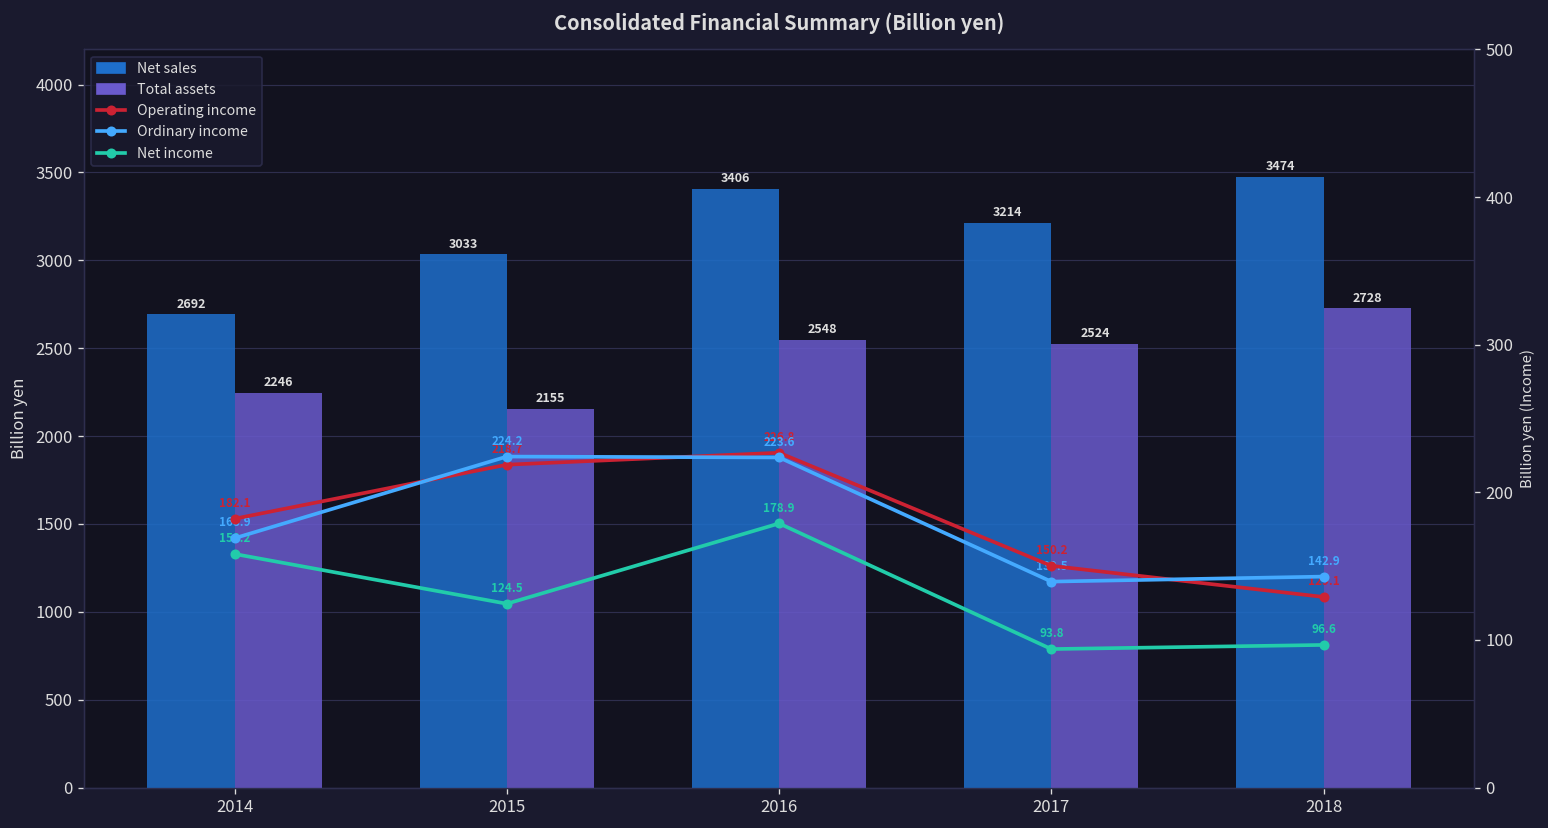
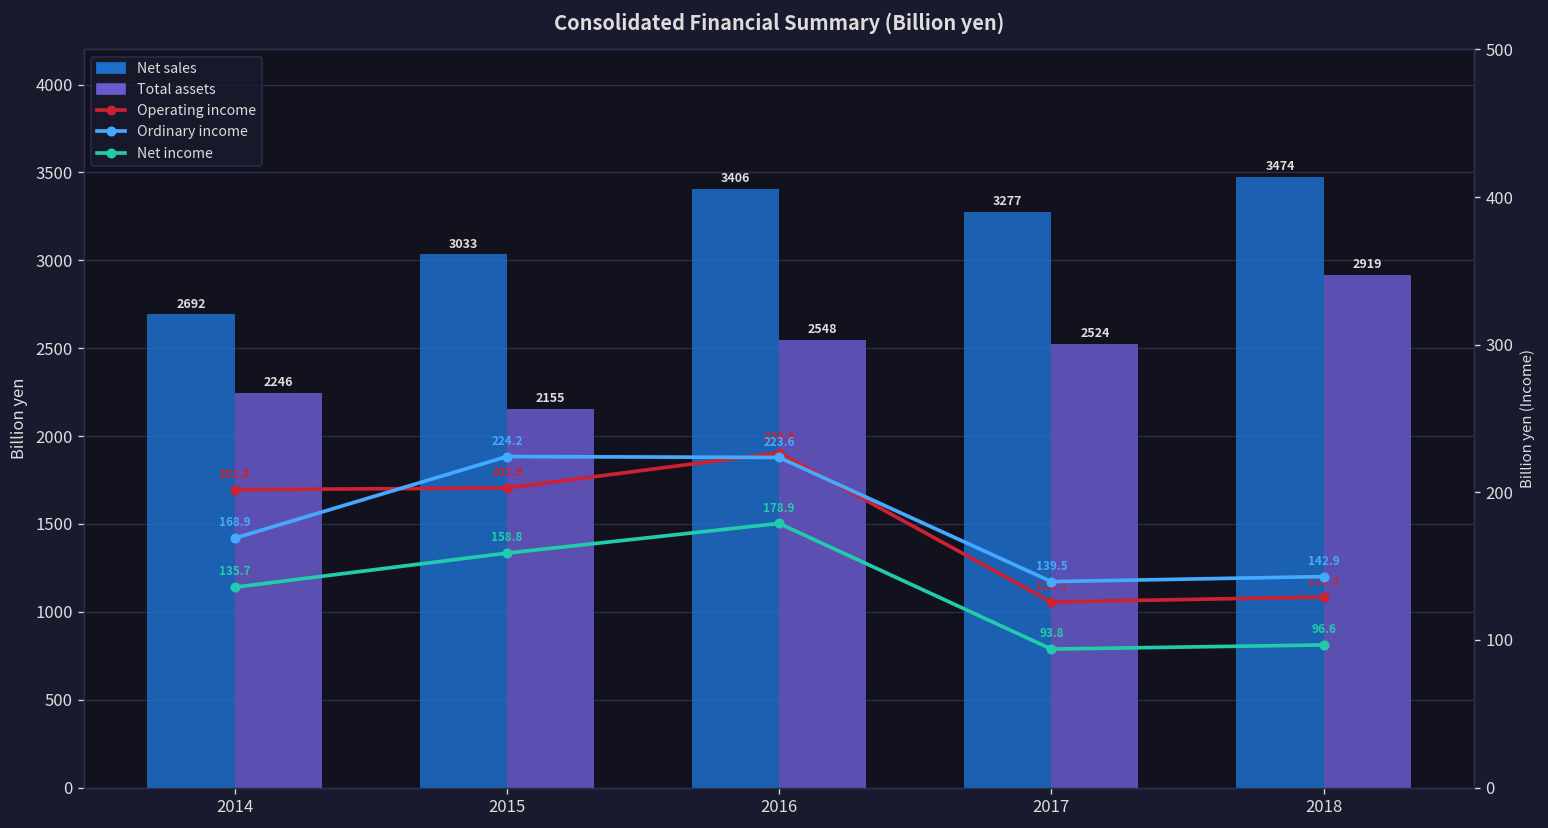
Net sales, 2017: 3214 -> 3277
Total assets, 2018: 2728 -> 2919
Operating income, 2014: 182.1 -> 201.8
Net income, 2014: 158.2 -> 135.7
Operating income, 2015: 218.7 -> 202.9
Net income, 2015: 124.5 -> 158.8
Operating income, 2017: 150.2 -> 125.7
